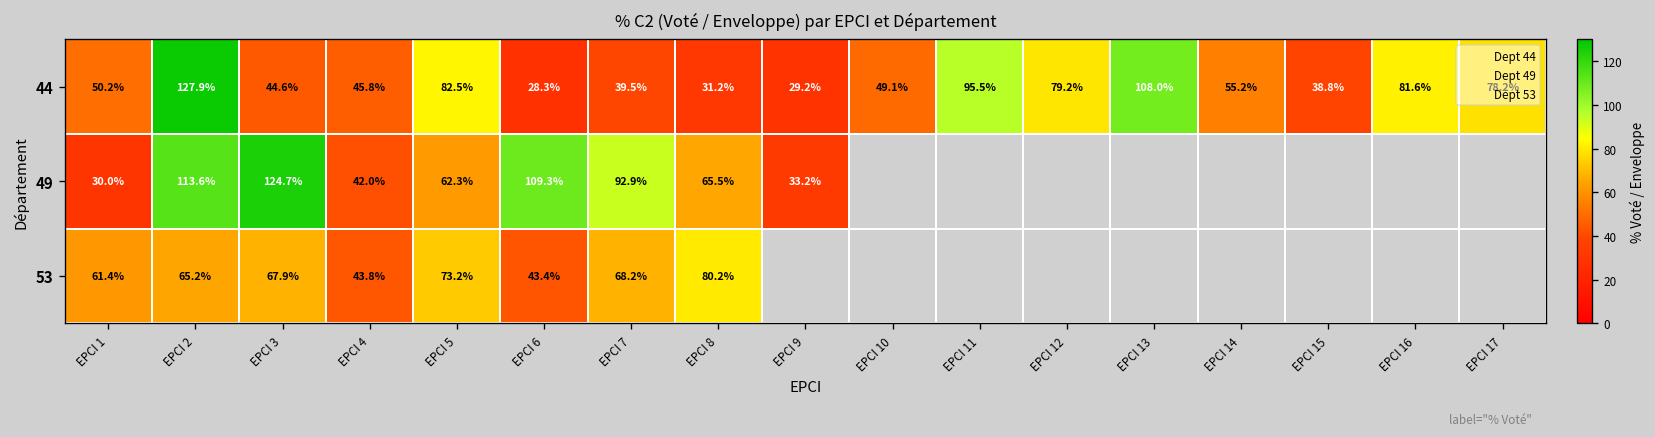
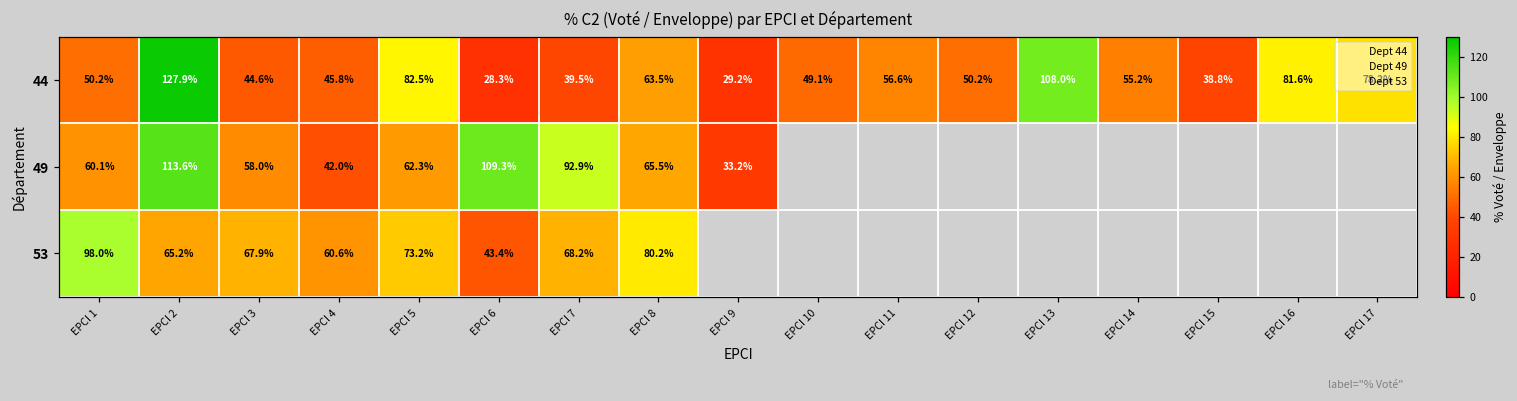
44, EPCI 8: 31.2% -> 63.5%
44, EPCI 11: 95.5% -> 56.6%
44, EPCI 12: 79.2% -> 50.2%
49, EPCI 1: 30.0% -> 60.1%
49, EPCI 3: 124.7% -> 58.0%
53, EPCI 1: 61.4% -> 98.0%
53, EPCI 4: 43.8% -> 60.6%
